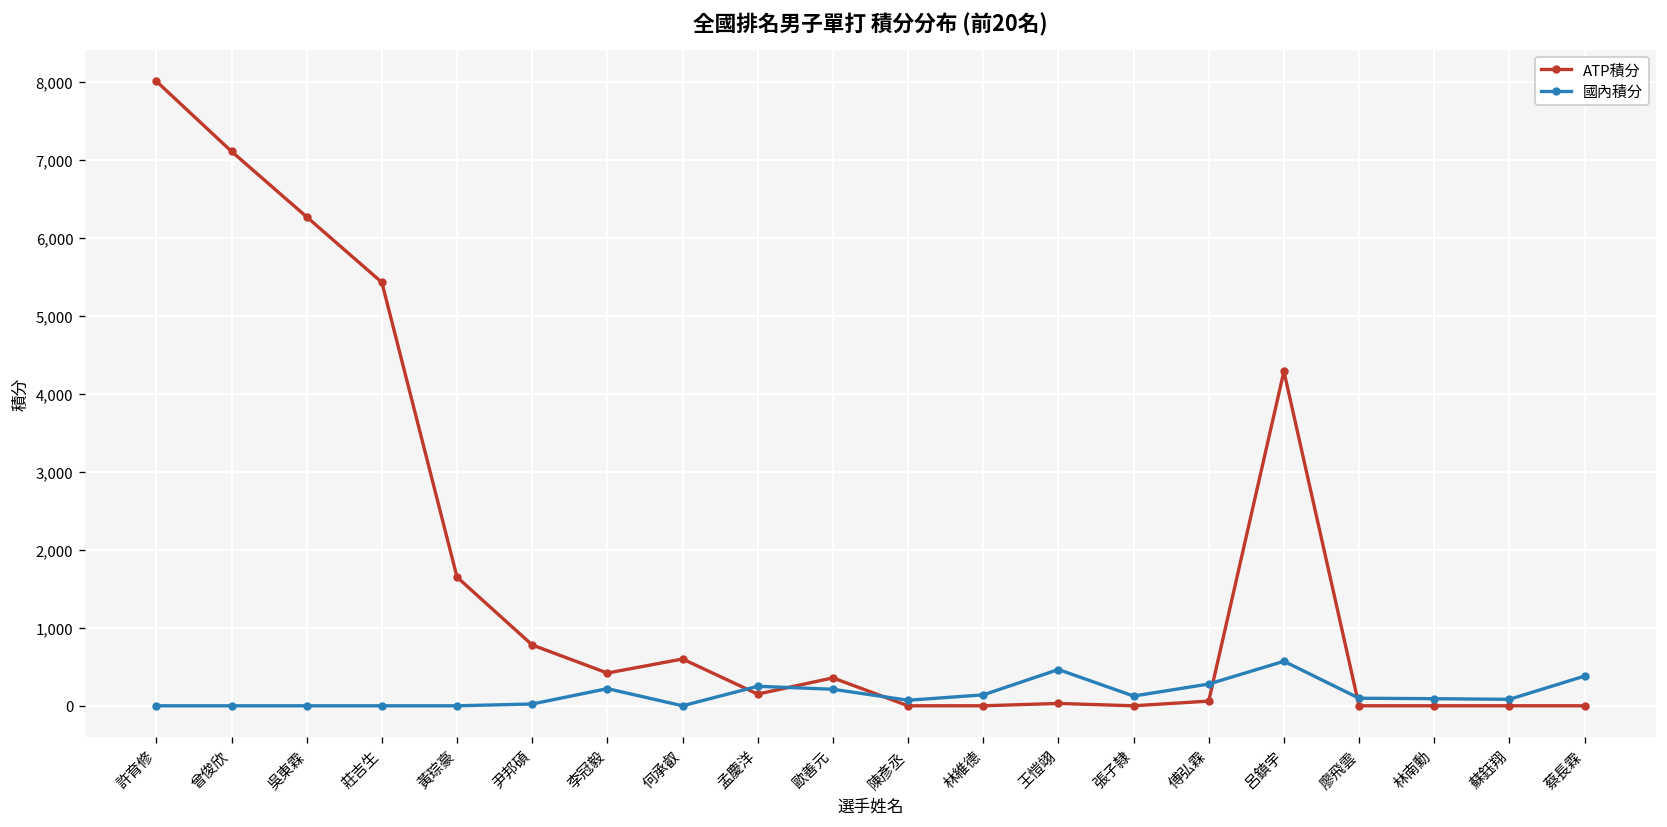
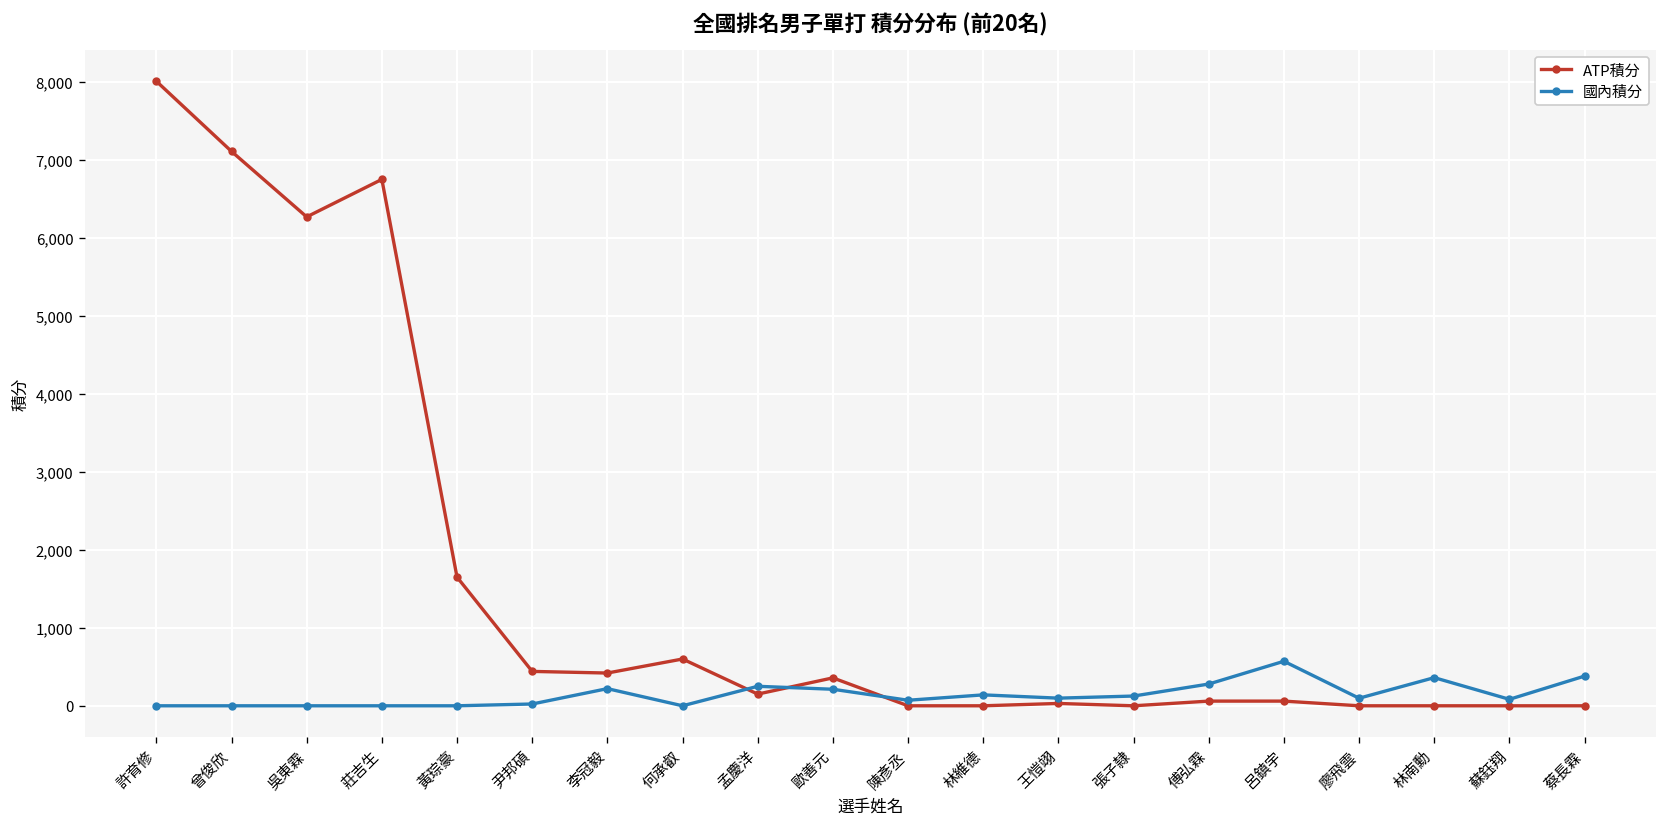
ATP積分, 莊吉生: 5,400 -> 6,800
ATP積分, 尹邦碩: 800 -> 400
國內積分, 王愷翊: 500 -> 100
ATP積分, 呂鎮宇: 4,300 -> 100
國內積分, 林南勳: 100 -> 400
